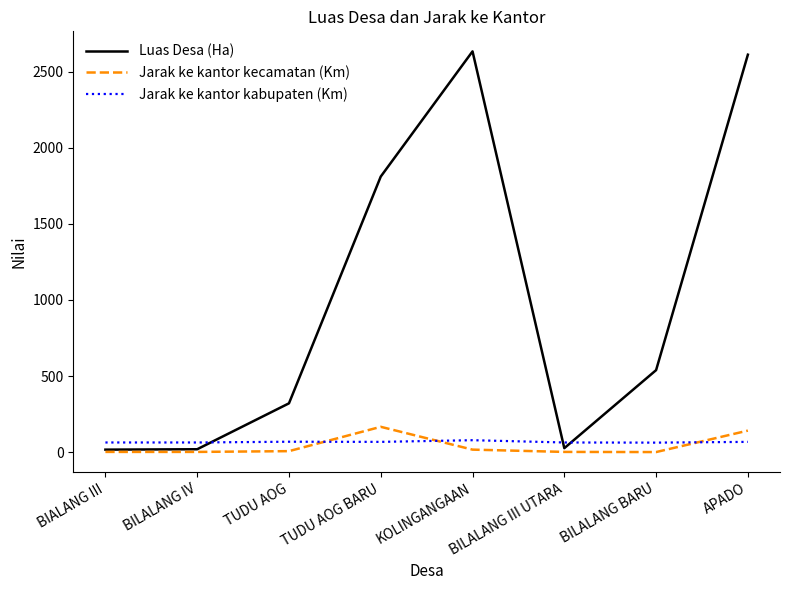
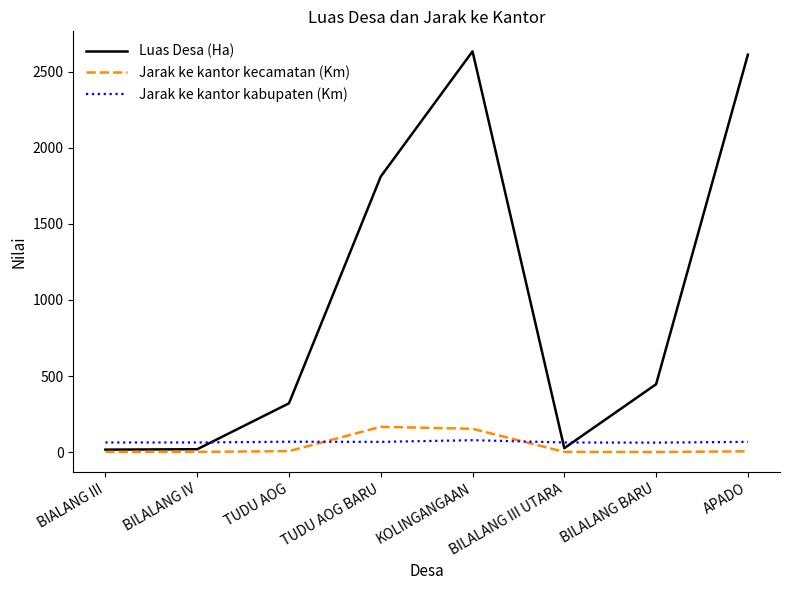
Jarak ke kantor kecamatan (Km), KOLINGANGAAN: 20 -> 150
Luas Desa (Ha), BILALANG BARU: 540 -> 450
Jarak ke kantor kecamatan (Km), APADO: 140 -> 10
